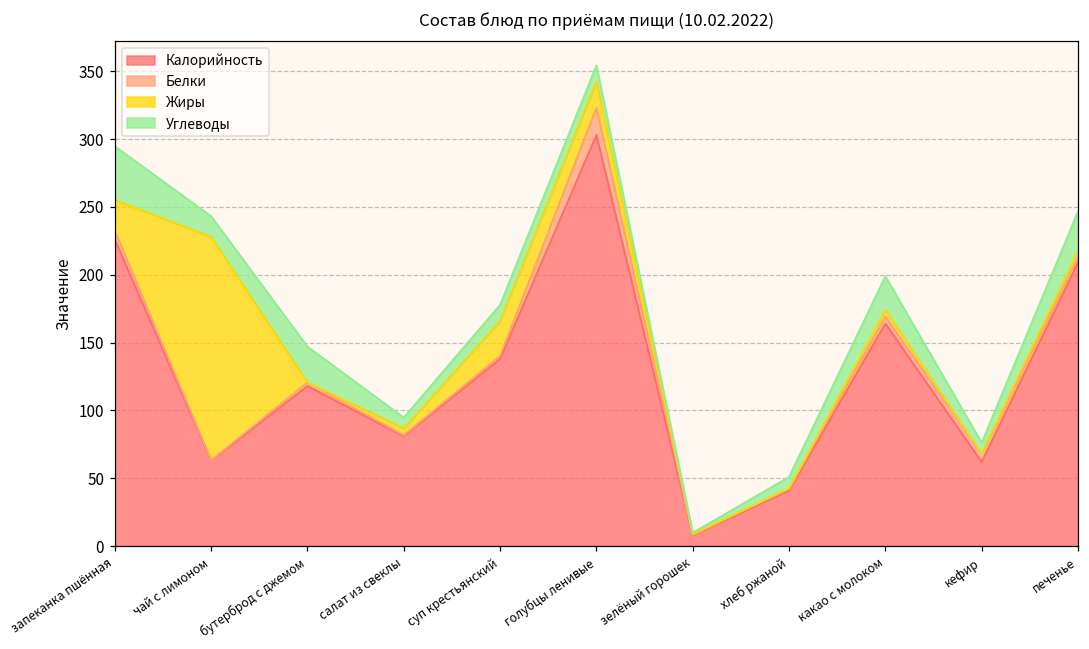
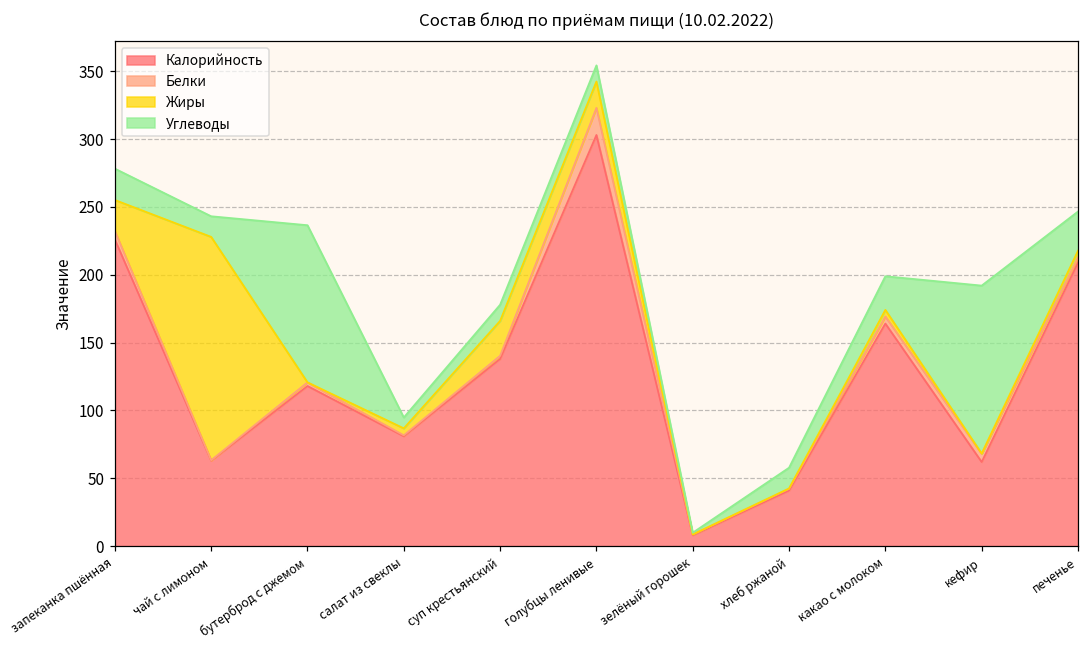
Углеводы, запеканка пшённая: 40 -> 23
Углеводы, бутерброд с джемом: 26 -> 116
Углеводы, хлеб ржаной: 9 -> 15
Углеводы, кефир: 8 -> 124
